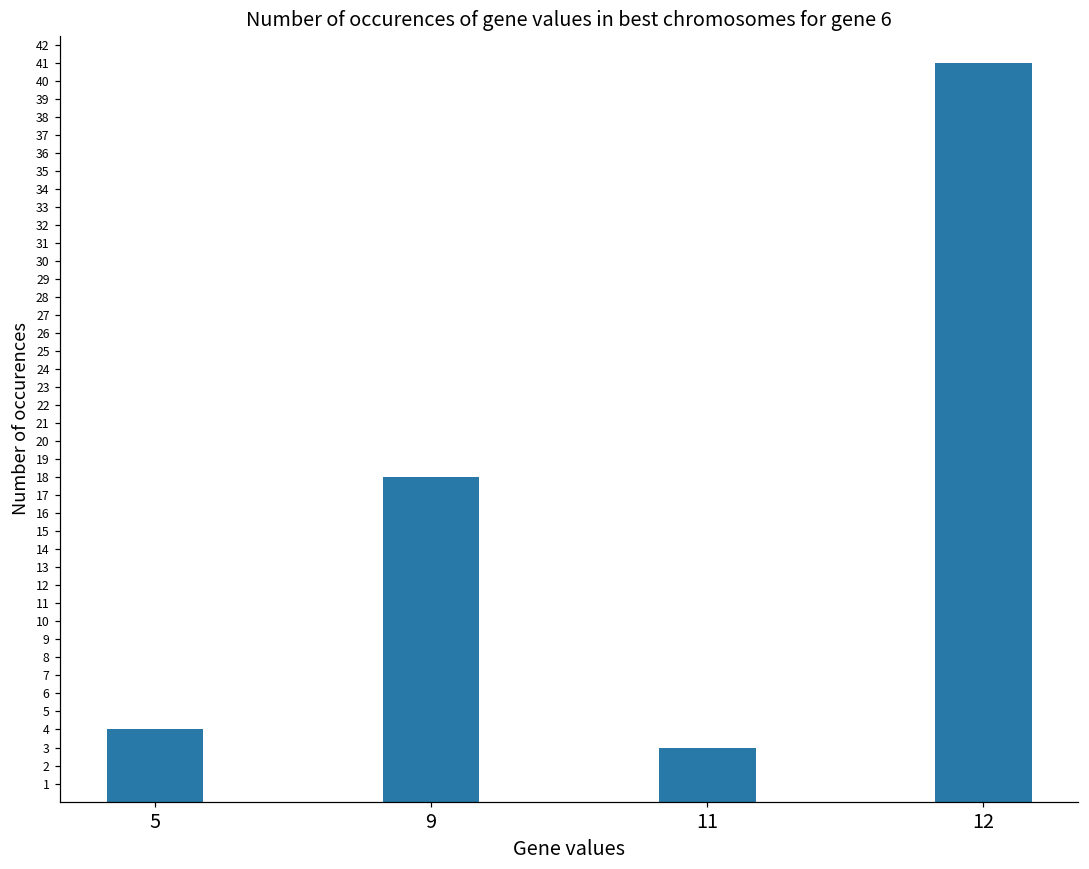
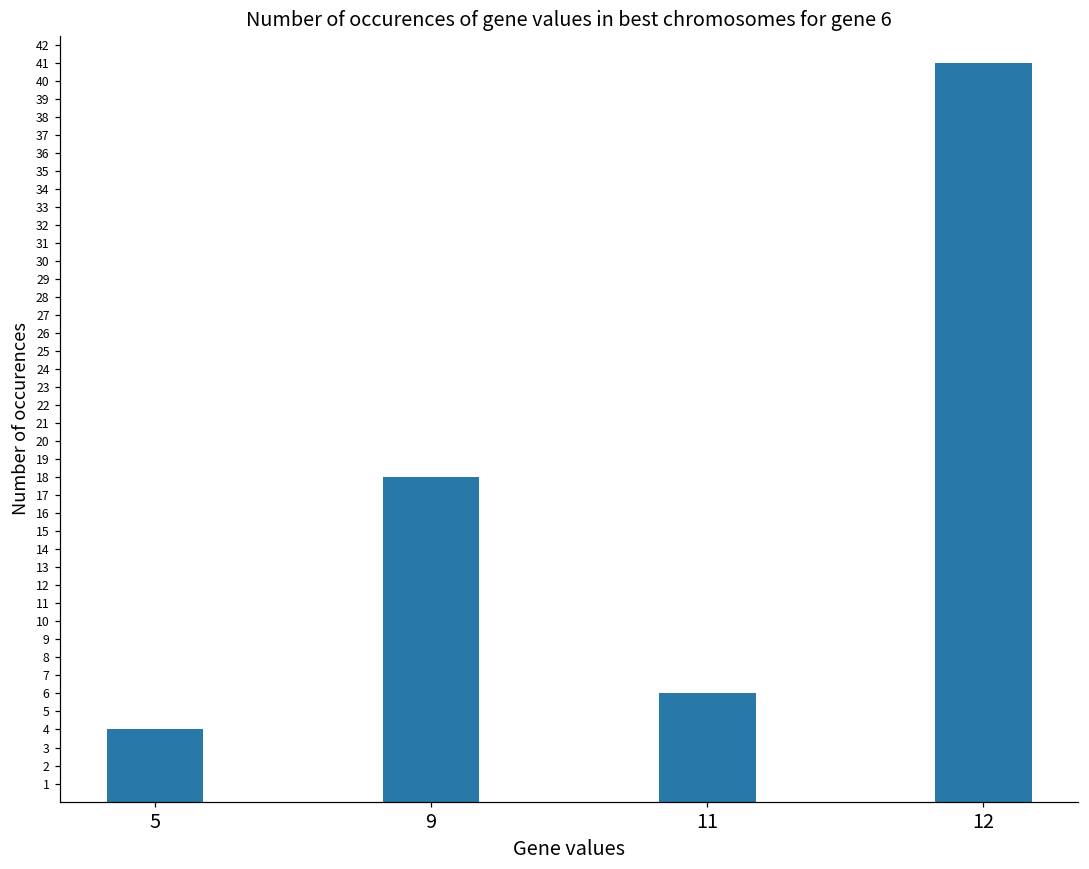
11: 3 -> 6
